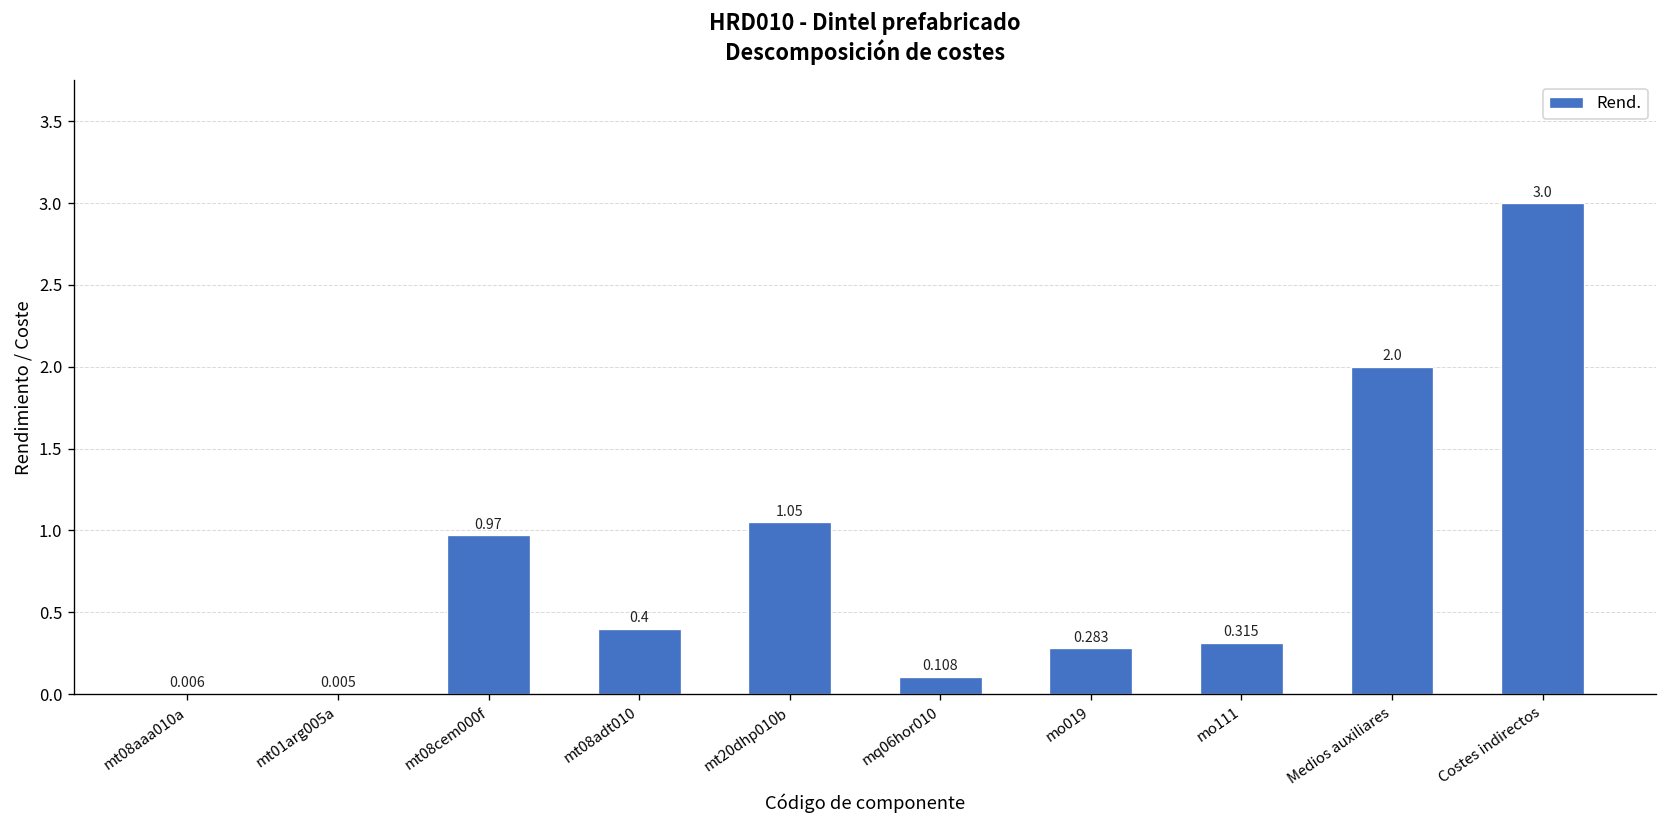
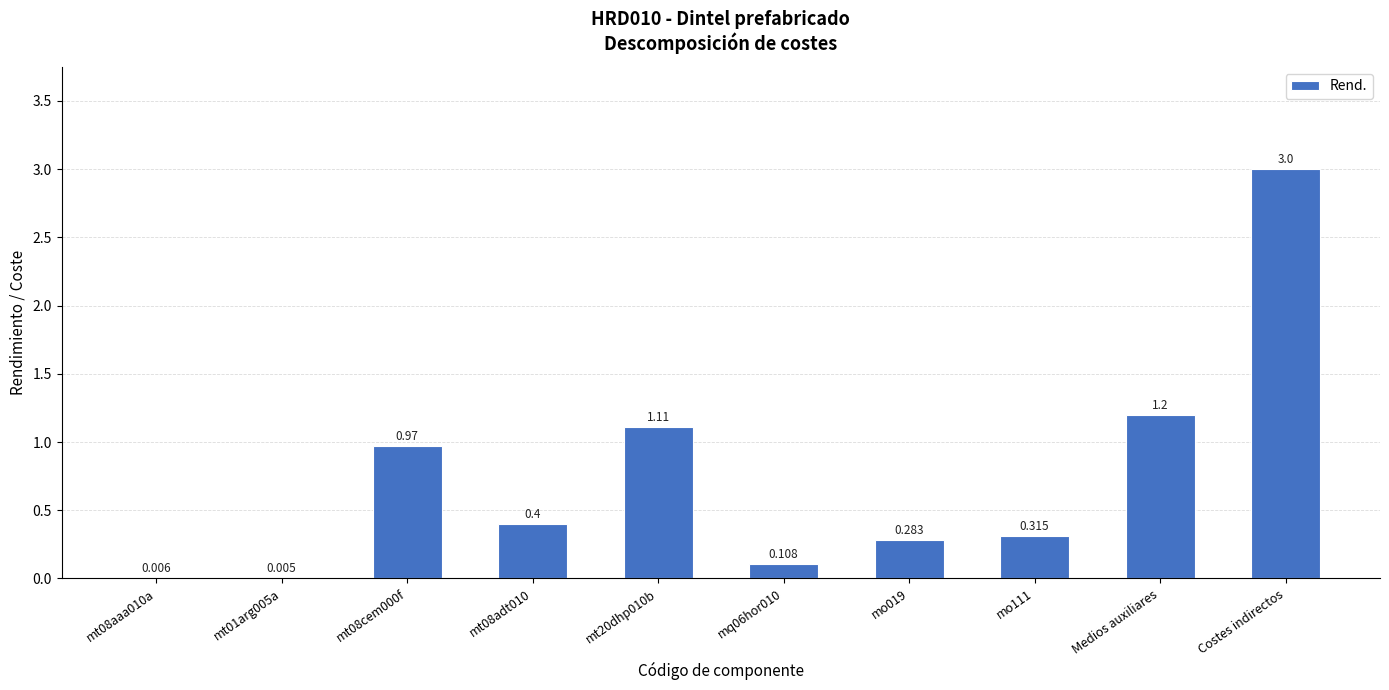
mt20dhp010b: 1.05 -> 1.11
Medios auxiliares: 2.0 -> 1.2
